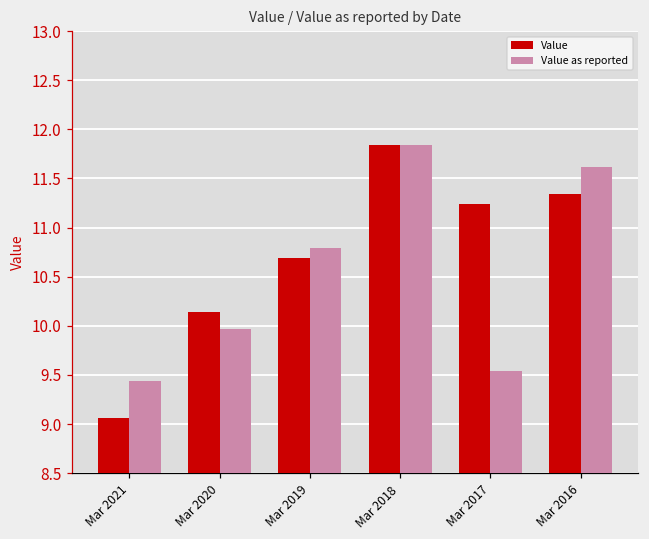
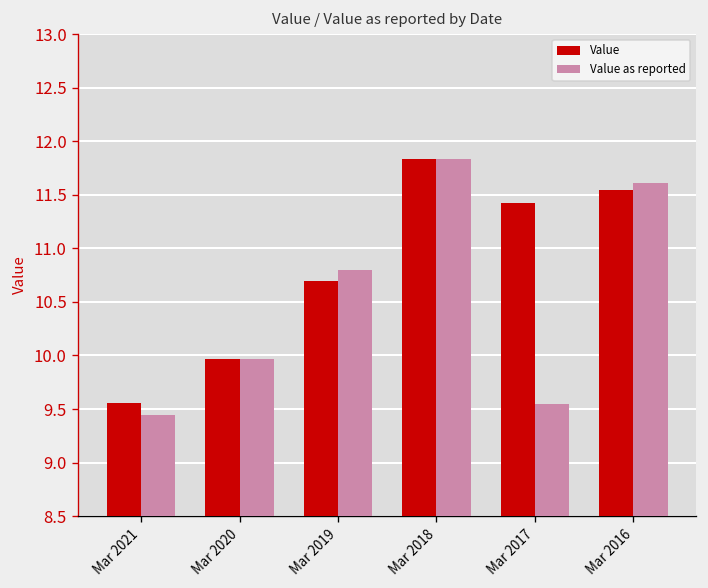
Value, Mar 2021: 9.1 -> 9.6
Value, Mar 2020: 10.1 -> 10.0
Value, Mar 2017: 11.2 -> 11.4
Value, Mar 2016: 11.3 -> 11.5
